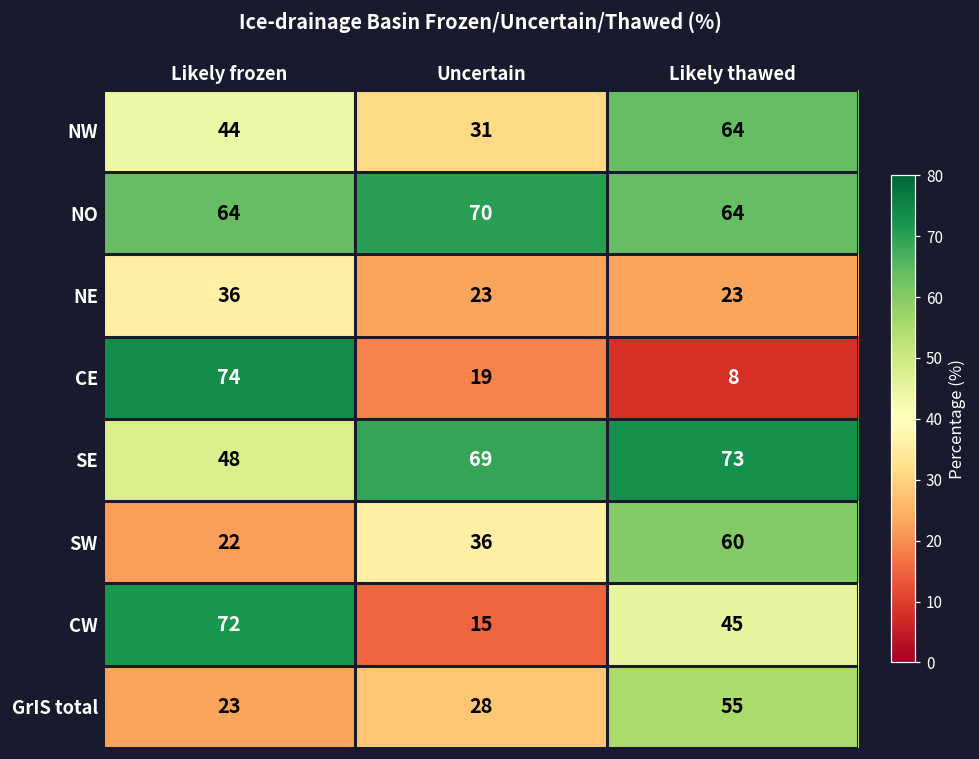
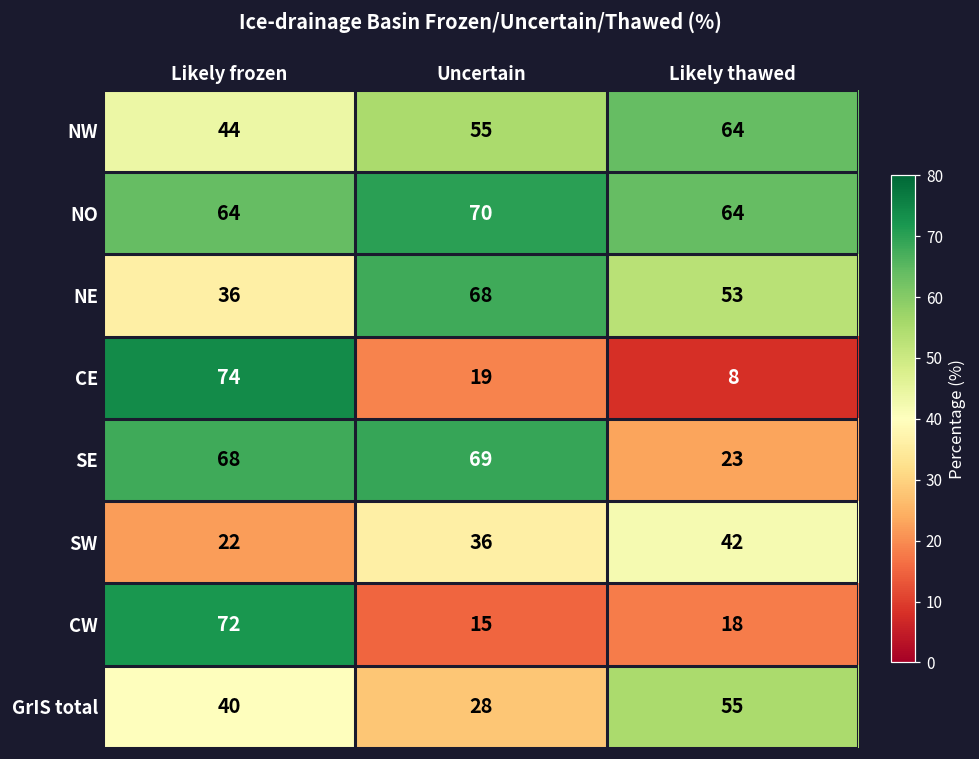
NW, Uncertain: 31 -> 55
NE, Uncertain: 23 -> 68
NE, Likely thawed: 23 -> 53
SE, Likely frozen: 48 -> 68
SE, Likely thawed: 73 -> 23
SW, Likely thawed: 60 -> 42
CW, Likely thawed: 45 -> 18
GrIS total, Likely frozen: 23 -> 40
